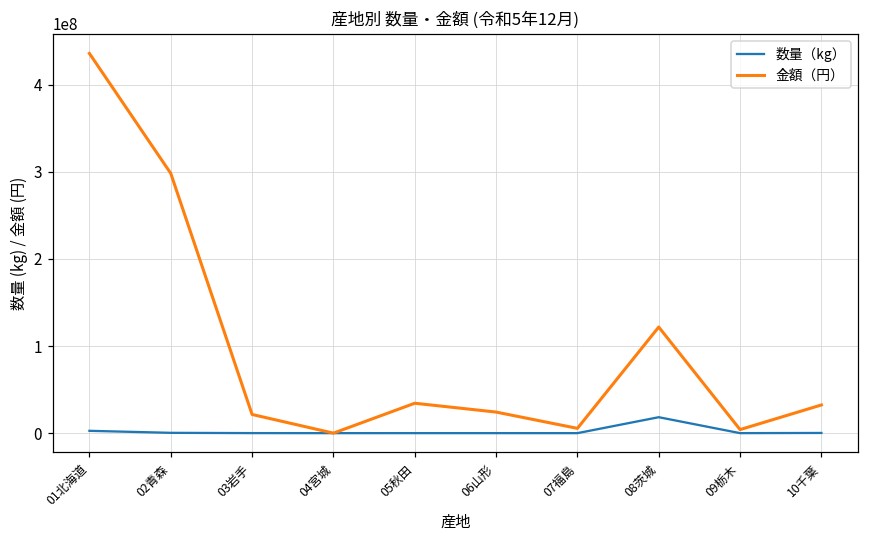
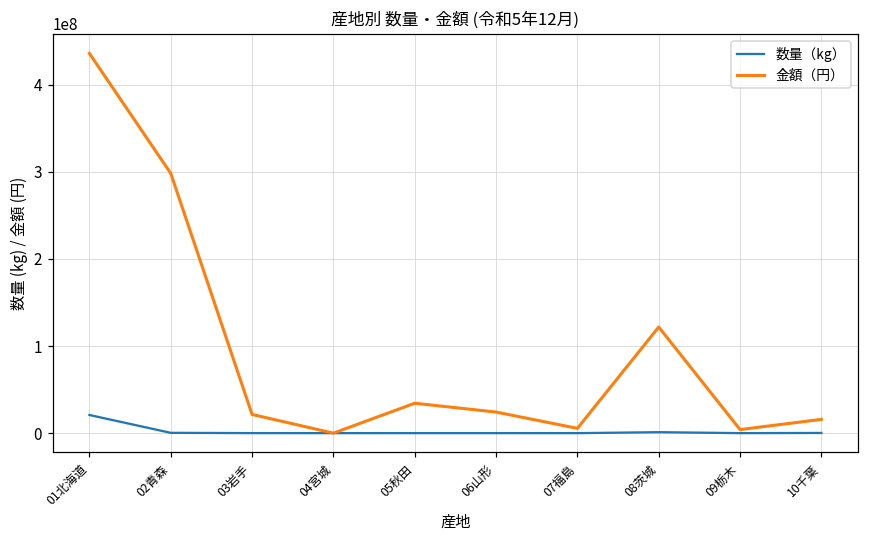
数量（kg）, 01北海道: 0 -> 20000000
数量（kg）, 08茨城: 20000000 -> 0
金額（円）, 10千葉: 30000000 -> 20000000
